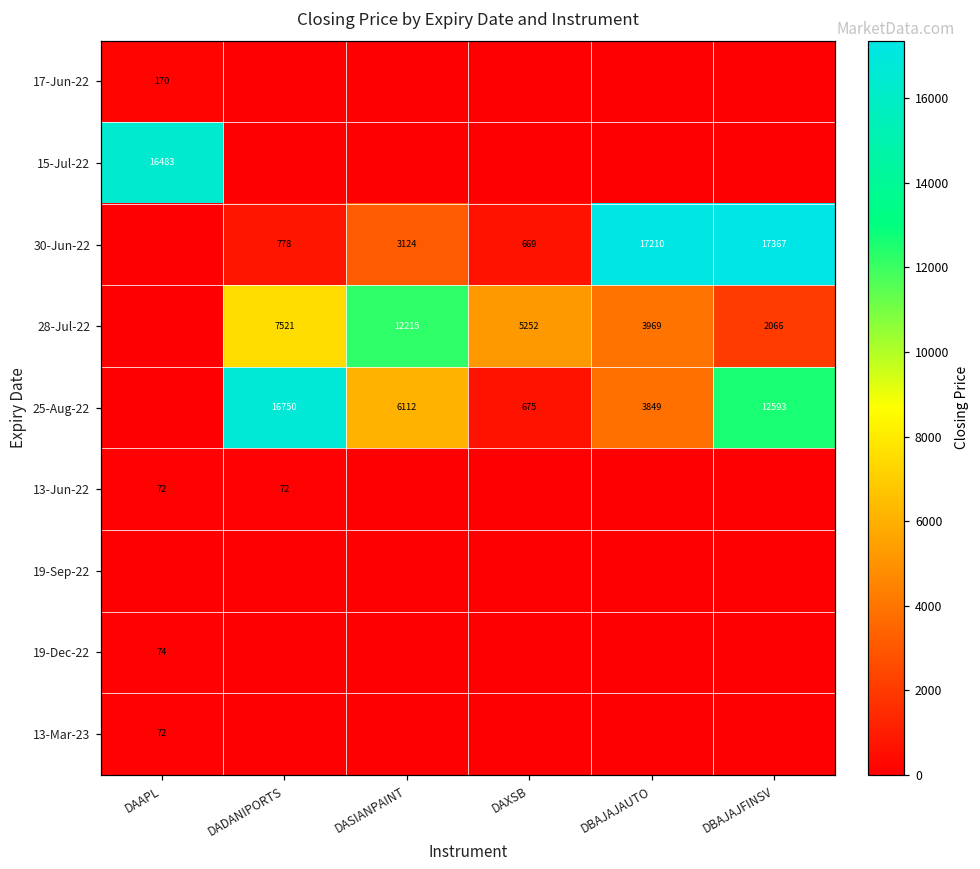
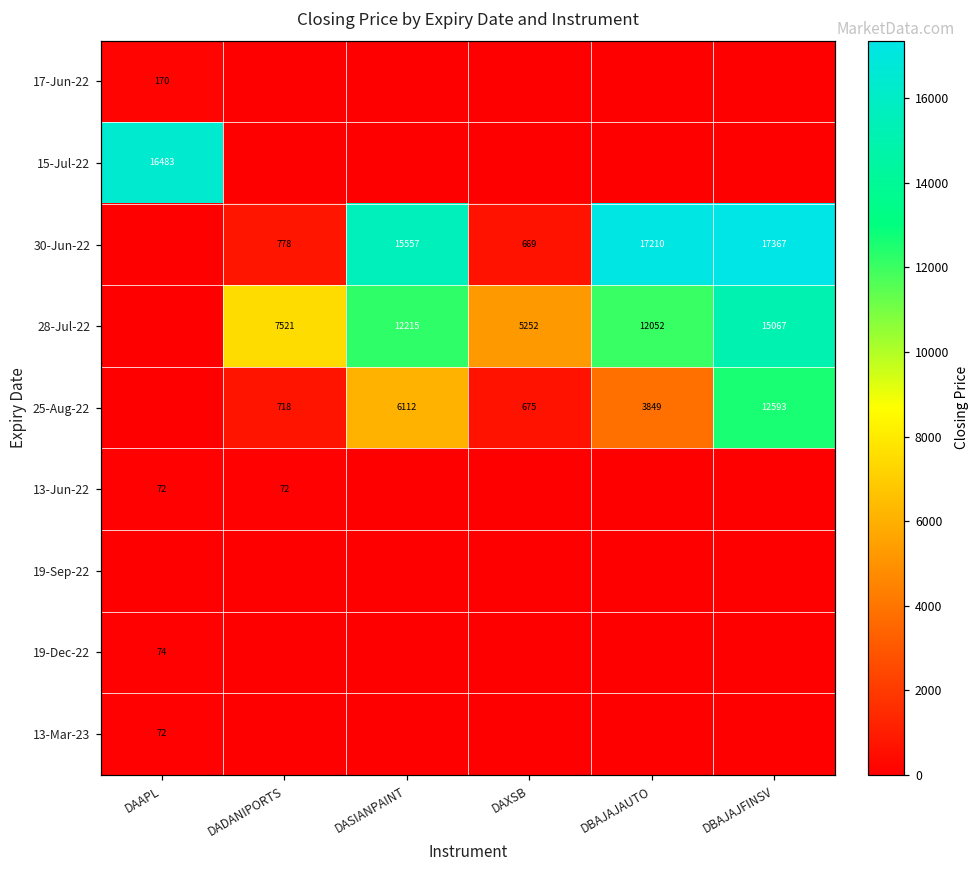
30-Jun-22, DASIANPAINT: 3124 -> 15557
28-Jul-22, DBAJAJAUTO: 3969 -> 12052
28-Jul-22, DBAJAJFINSV: 2066 -> 15067
25-Aug-22, DADANIPORTS: 16750 -> 718
